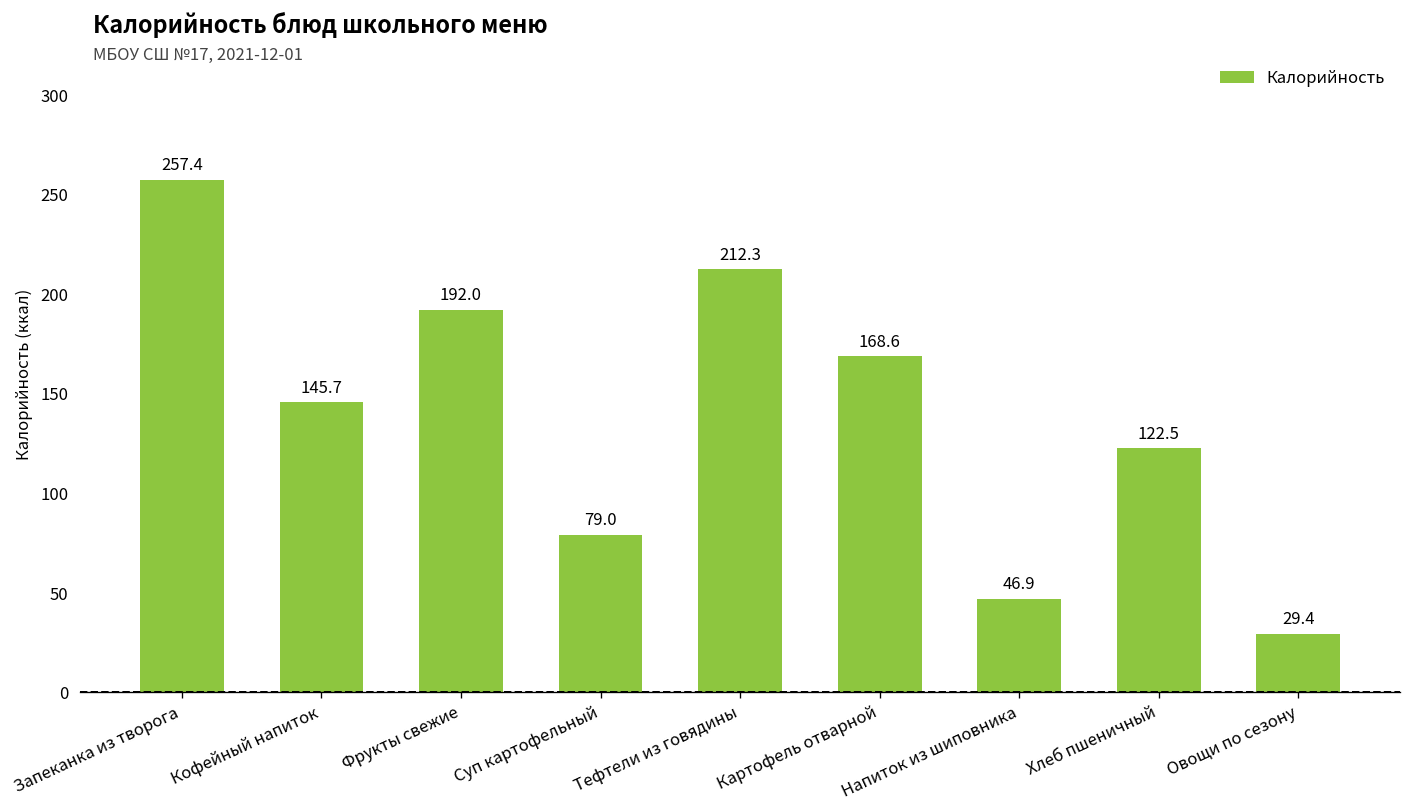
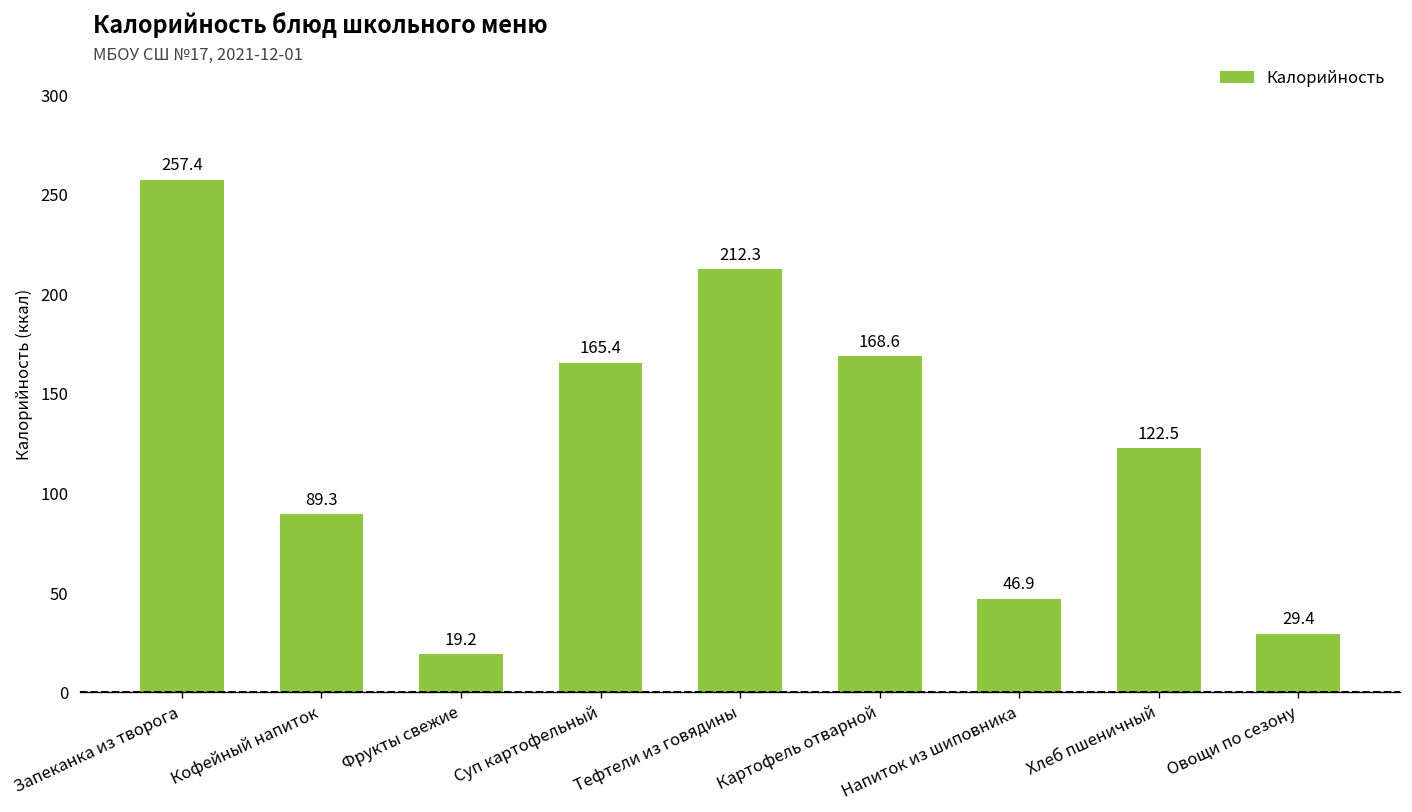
Кофейный напиток: 145.7 -> 89.3
Фрукты свежие: 192.0 -> 19.2
Суп картофельный: 79.0 -> 165.4
